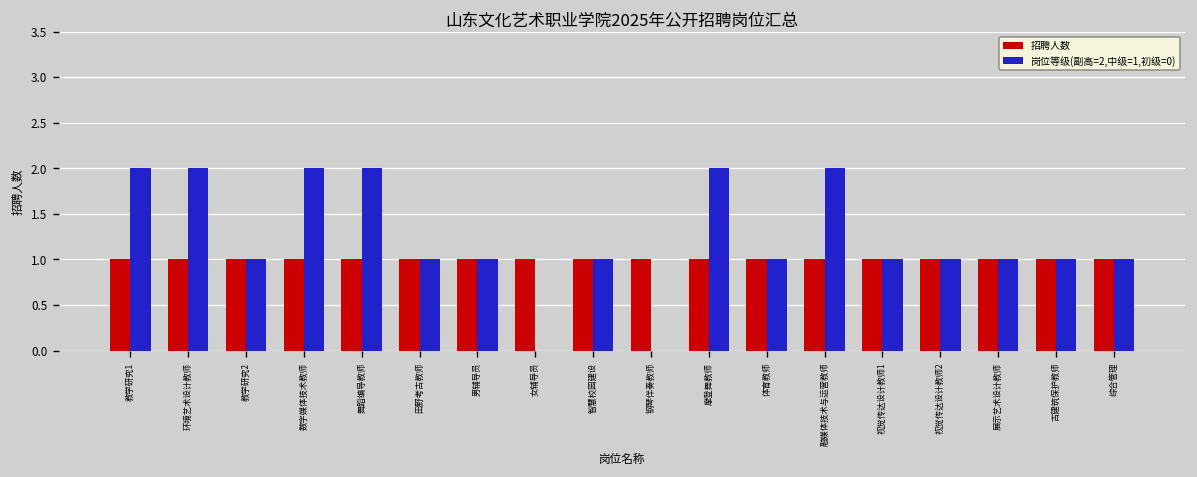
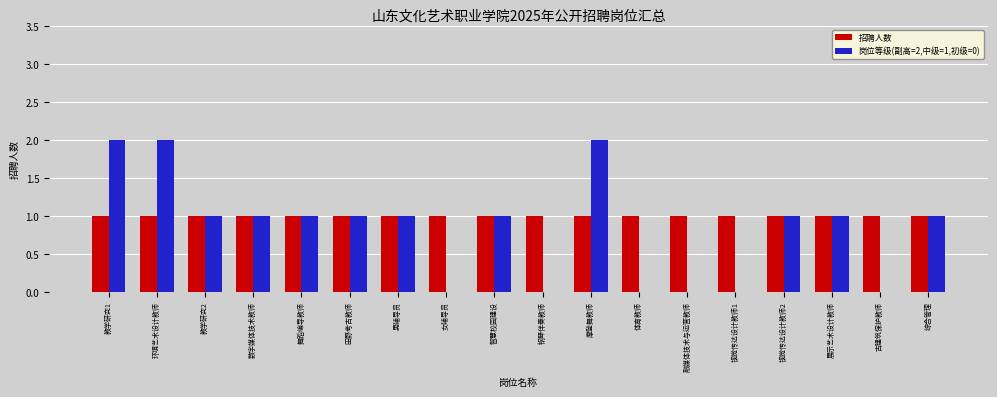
岗位等级(副高=2,中级=1,初级=0), 数字媒体技术教师: 2 -> 1
岗位等级(副高=2,中级=1,初级=0), 舞蹈编导教师: 2 -> 1
岗位等级(副高=2,中级=1,初级=0), 体育教师: 1 -> 0
岗位等级(副高=2,中级=1,初级=0), 融媒体技术与运营教师: 2 -> 0
岗位等级(副高=2,中级=1,初级=0), 视觉传达设计教师1: 1 -> 0
岗位等级(副高=2,中级=1,初级=0), 古建筑保护教师: 1 -> 0
